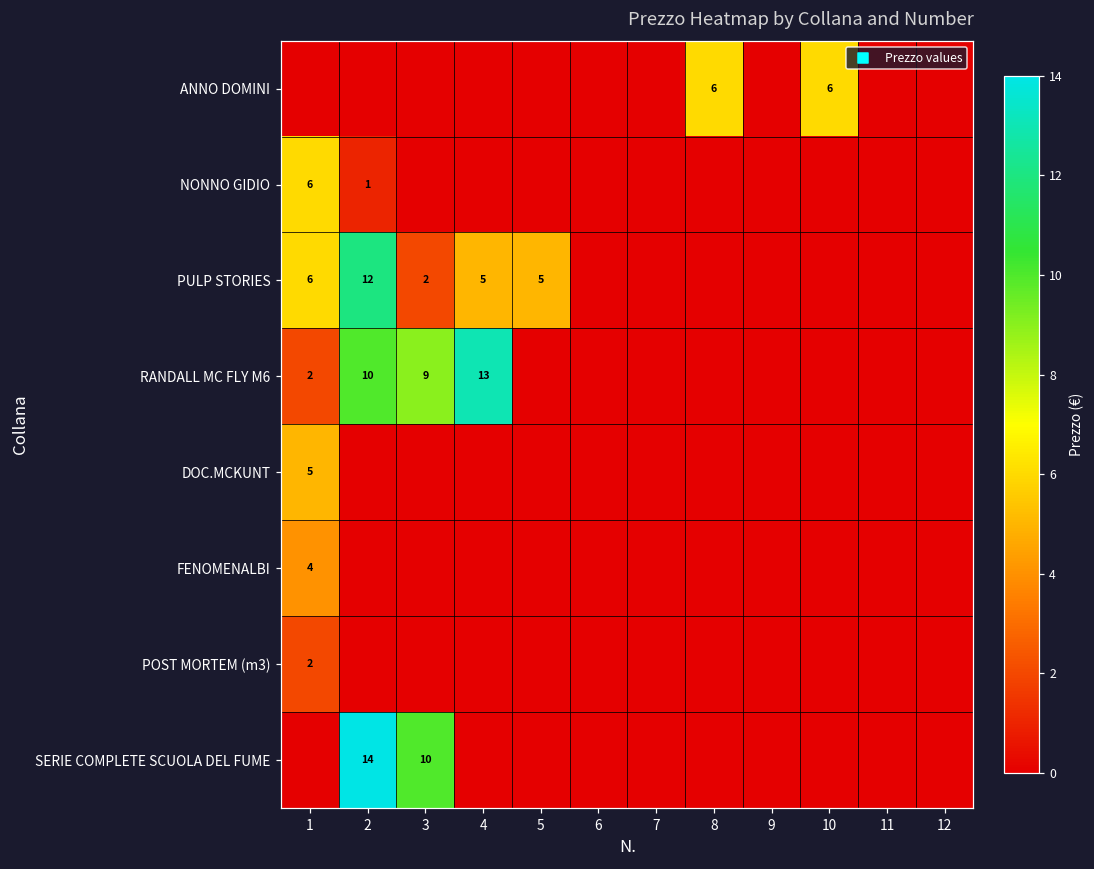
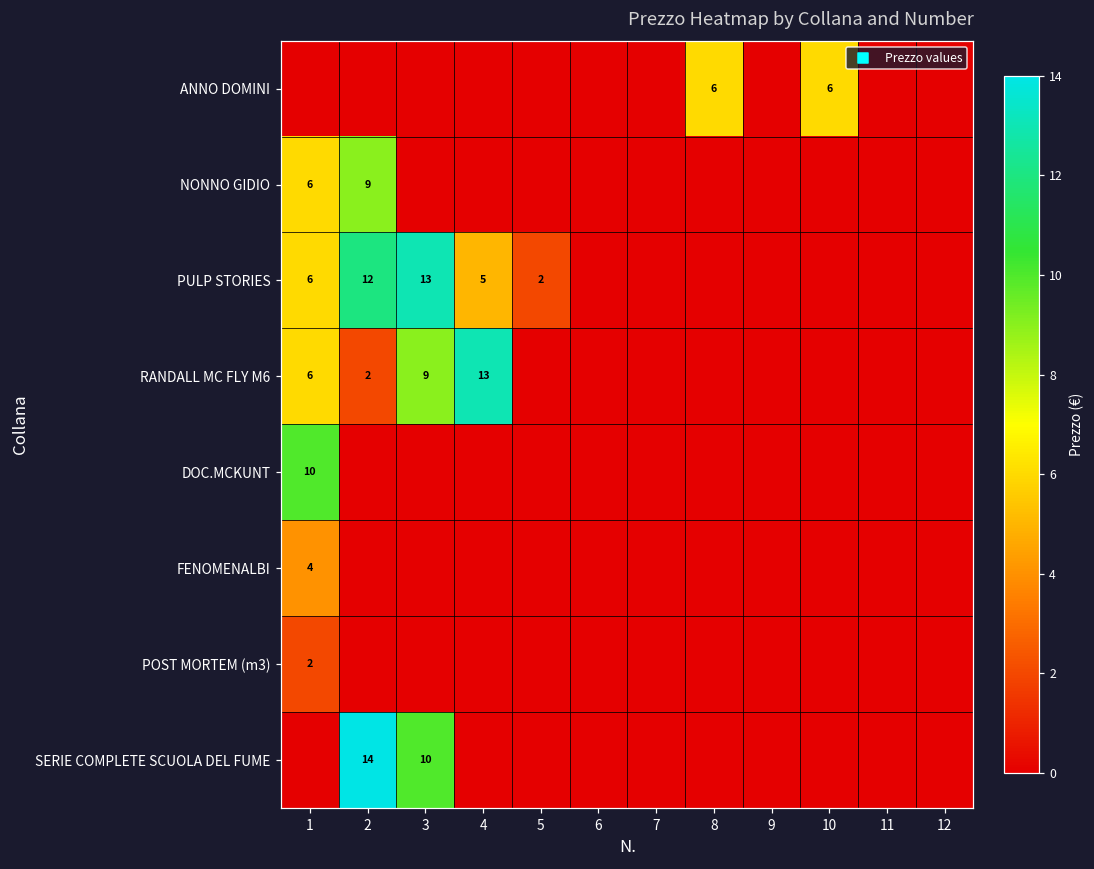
NONNO GIDIO, 2: 1 -> 9
PULP STORIES, 3: 2 -> 13
PULP STORIES, 5: 5 -> 2
RANDALL MC FLY M6, 1: 2 -> 6
RANDALL MC FLY M6, 2: 10 -> 2
DOC.MCKUNT, 1: 5 -> 10
